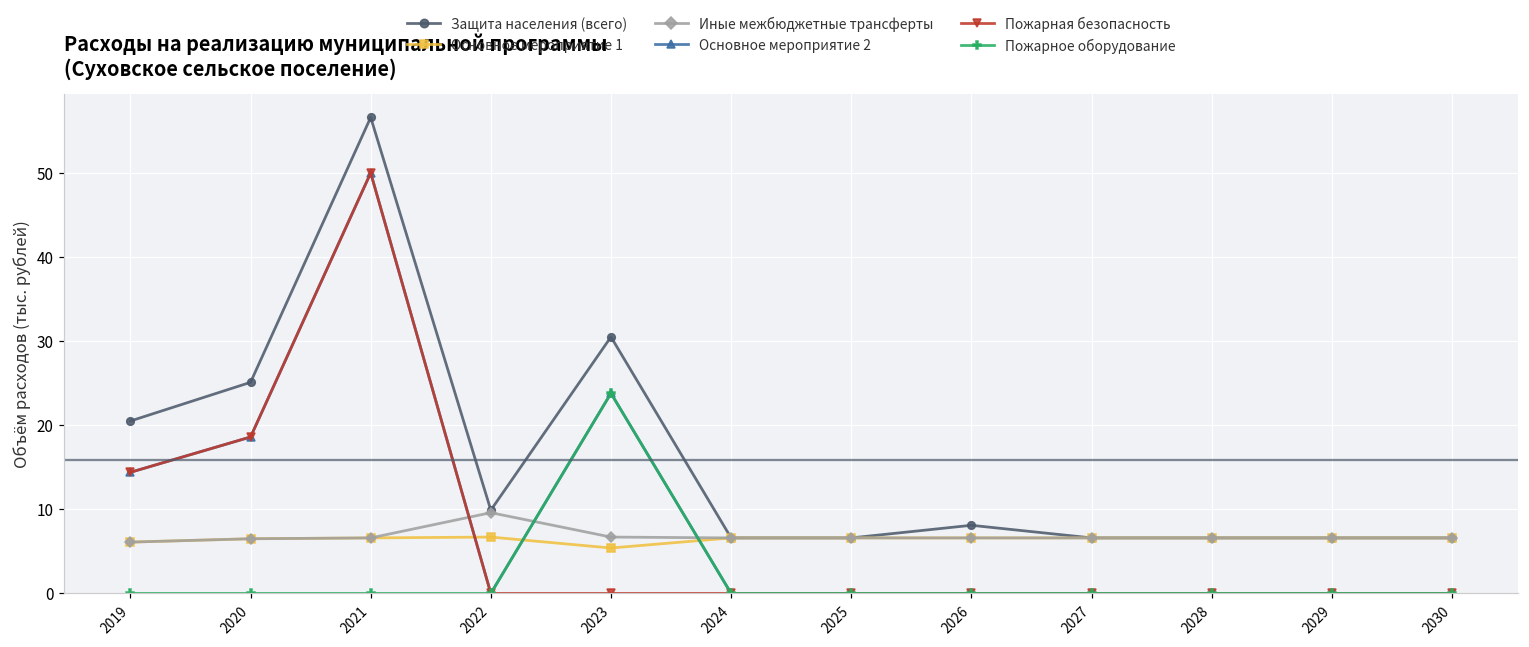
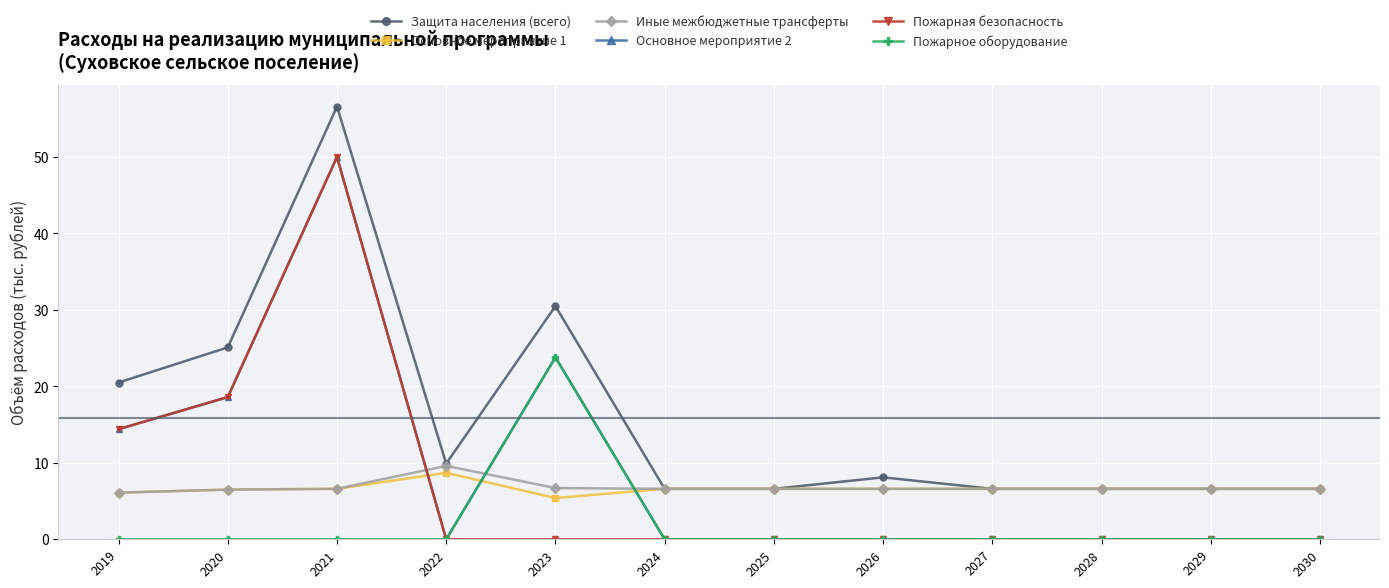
Основное мероприятие 1, 2022: 7 -> 9
